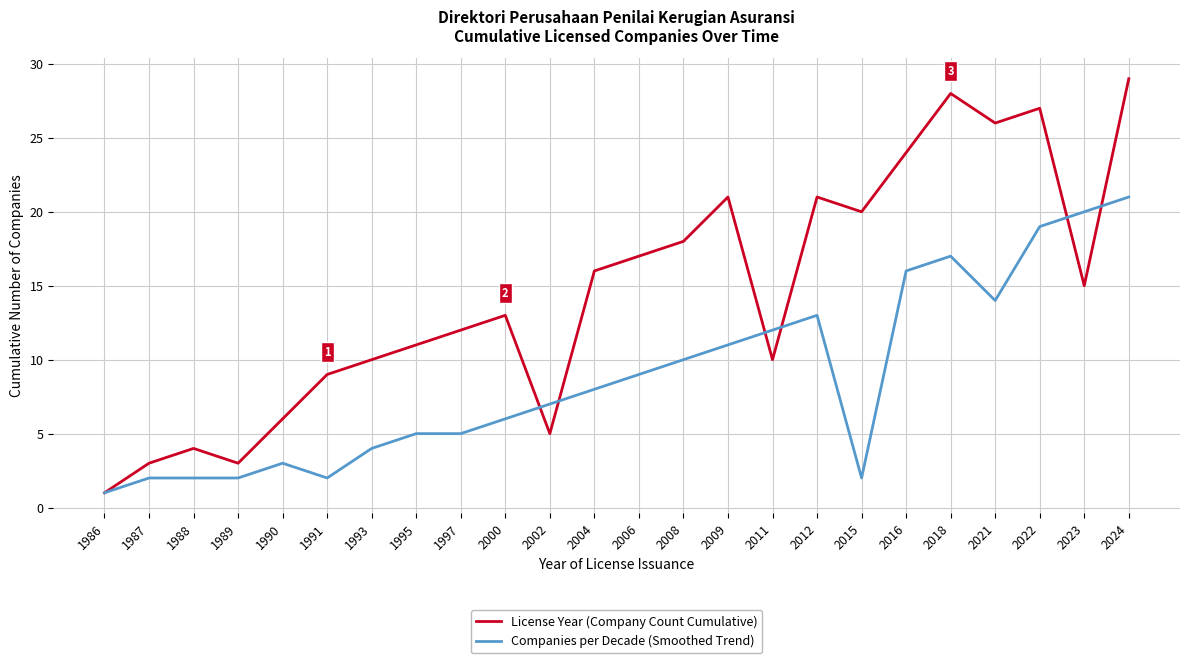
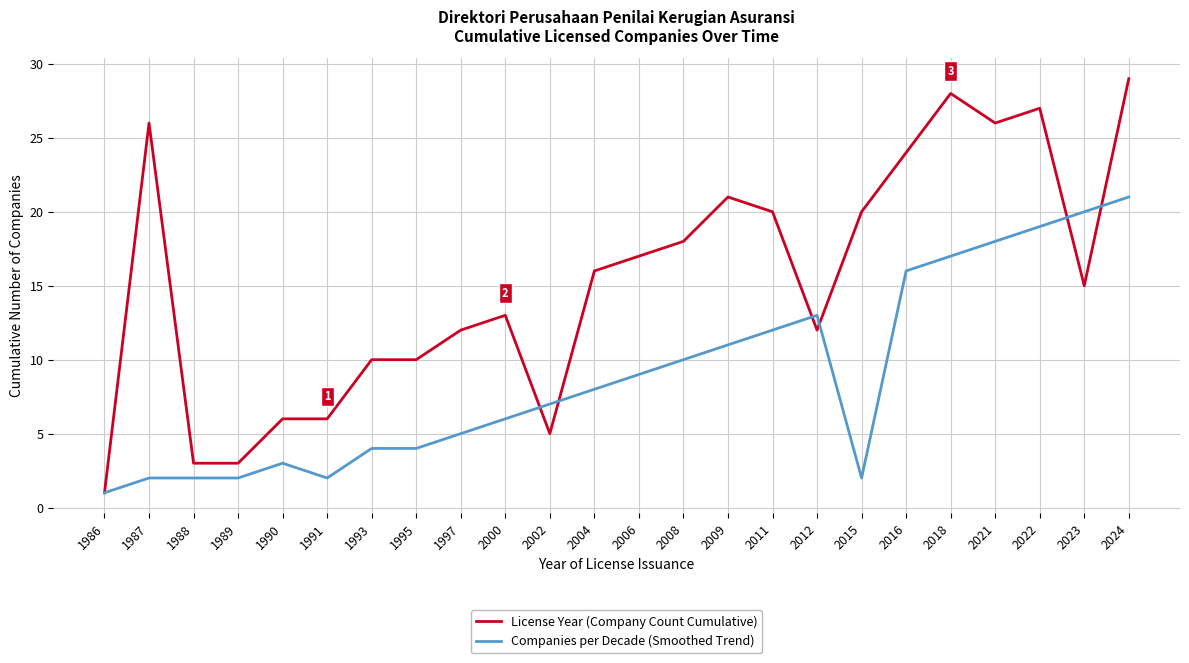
License Year (Company Count Cumulative), 1987: 3 -> 26
License Year (Company Count Cumulative), 1988: 4 -> 3
License Year (Company Count Cumulative), 1991: 9 -> 6
License Year (Company Count Cumulative), 1995: 11 -> 10
Companies per Decade (Smoothed Trend), 1995: 5 -> 4
License Year (Company Count Cumulative), 2011: 10 -> 20
License Year (Company Count Cumulative), 2012: 21 -> 12
Companies per Decade (Smoothed Trend), 2021: 14 -> 18
